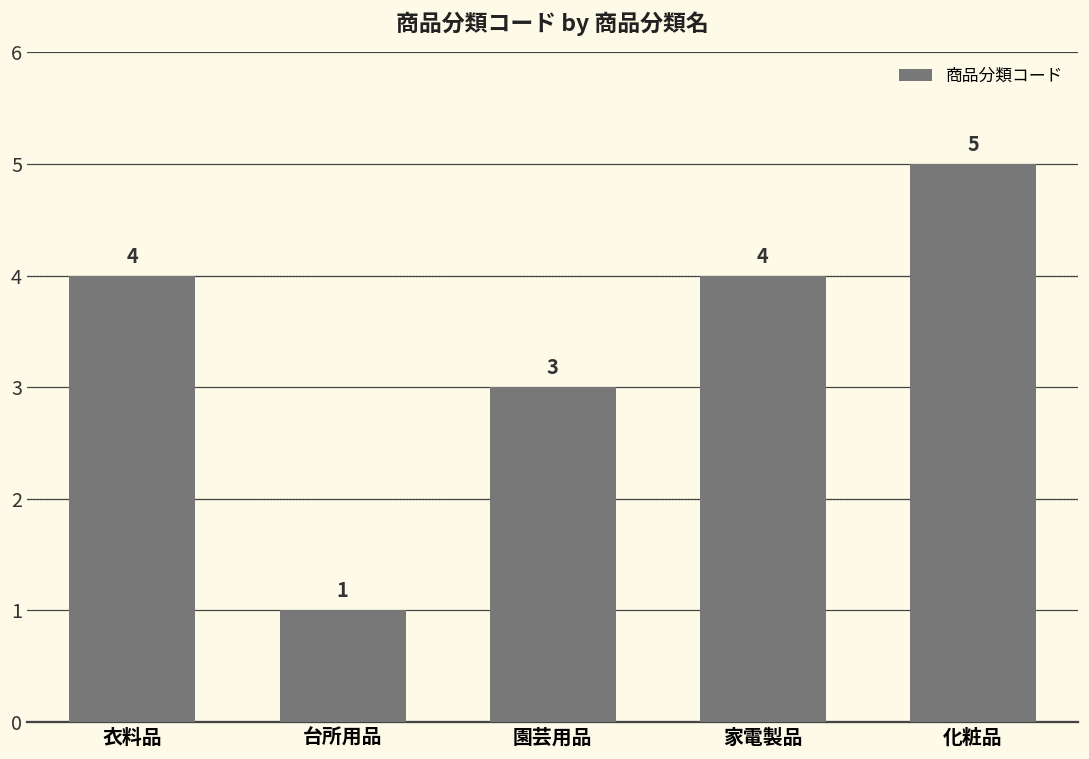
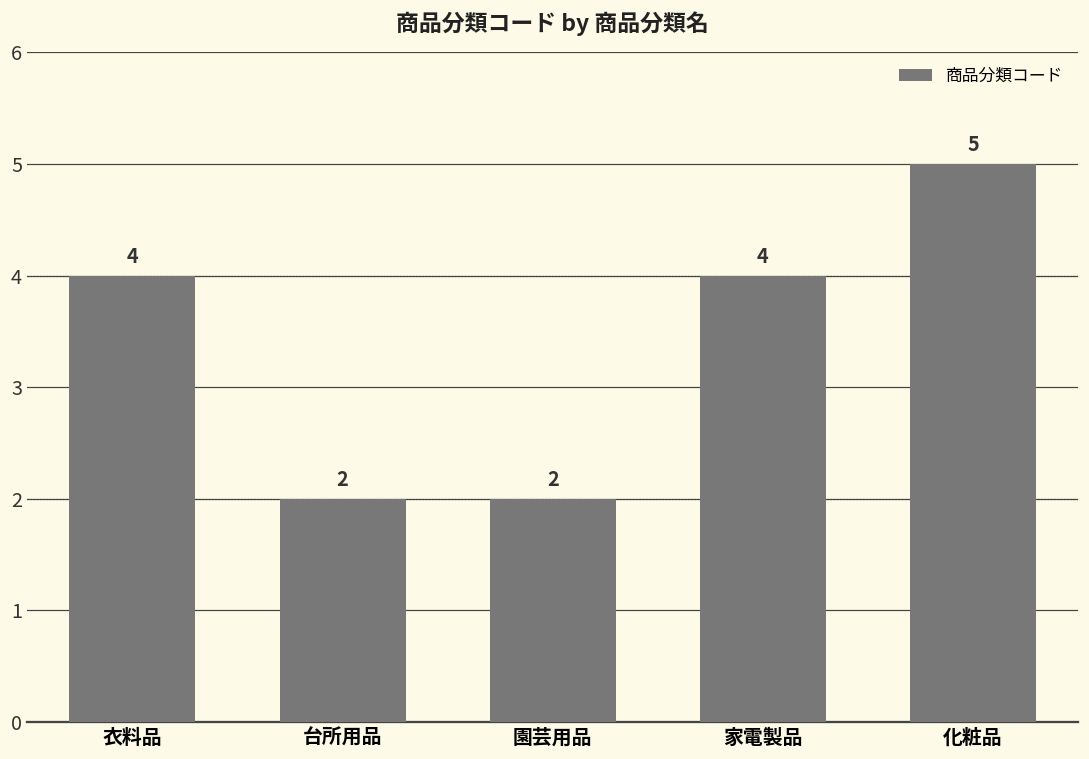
台所用品: 1 -> 2
園芸用品: 3 -> 2
